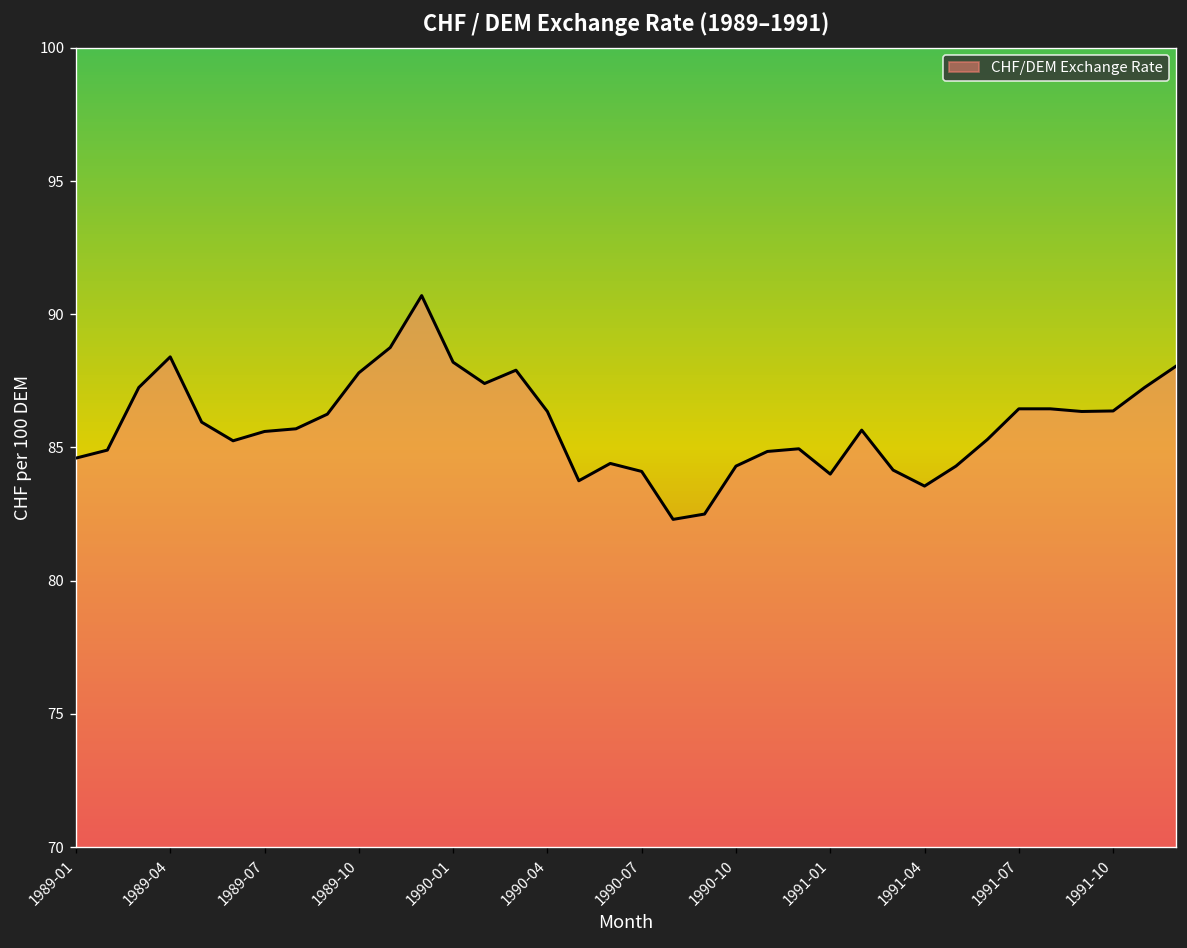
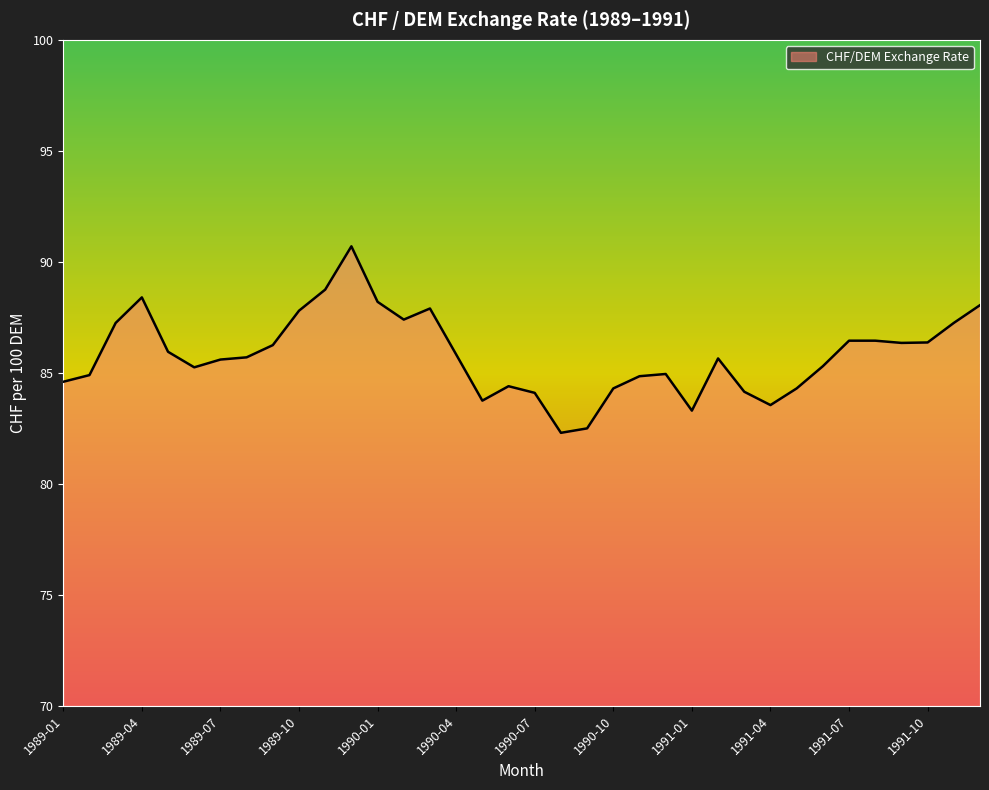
1990-04: 86.4 -> 85.8
1991-01: 84.0 -> 83.3
